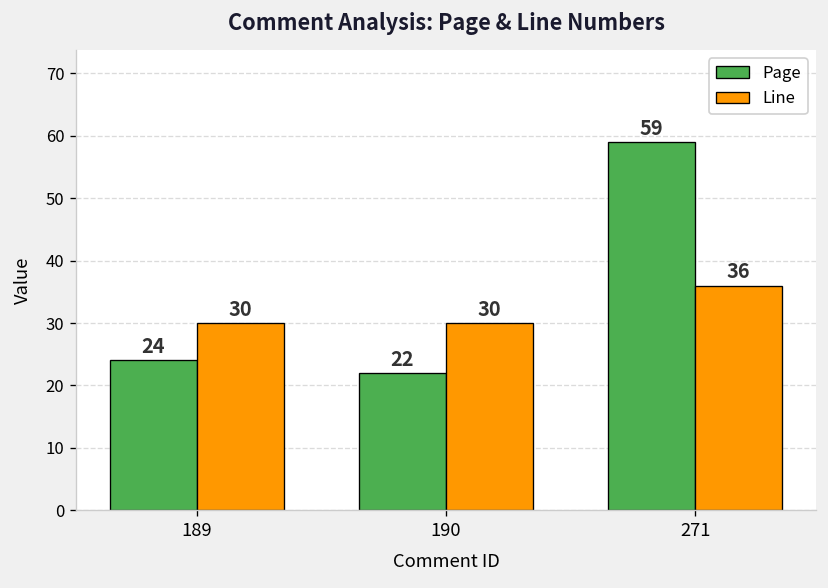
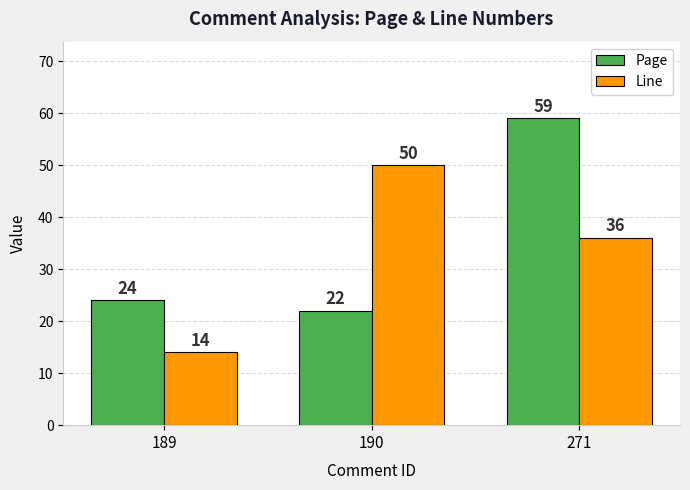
Line, 189: 30 -> 14
Line, 190: 30 -> 50
